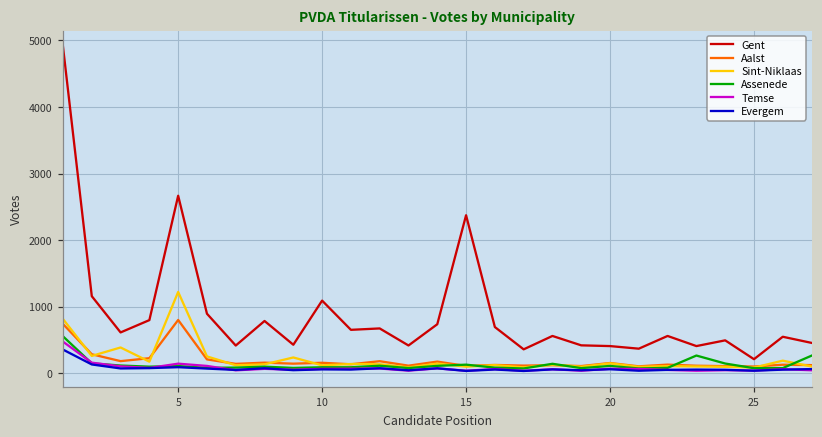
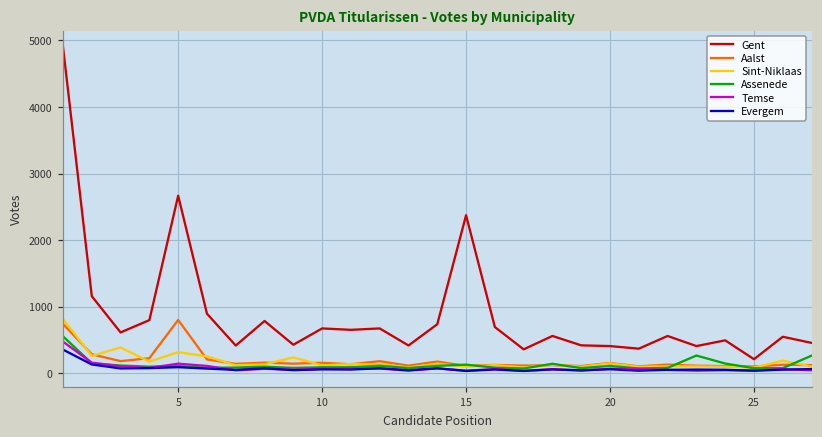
Sint-Niklaas, 5: 1200 -> 300
Gent, 10: 1100 -> 700
